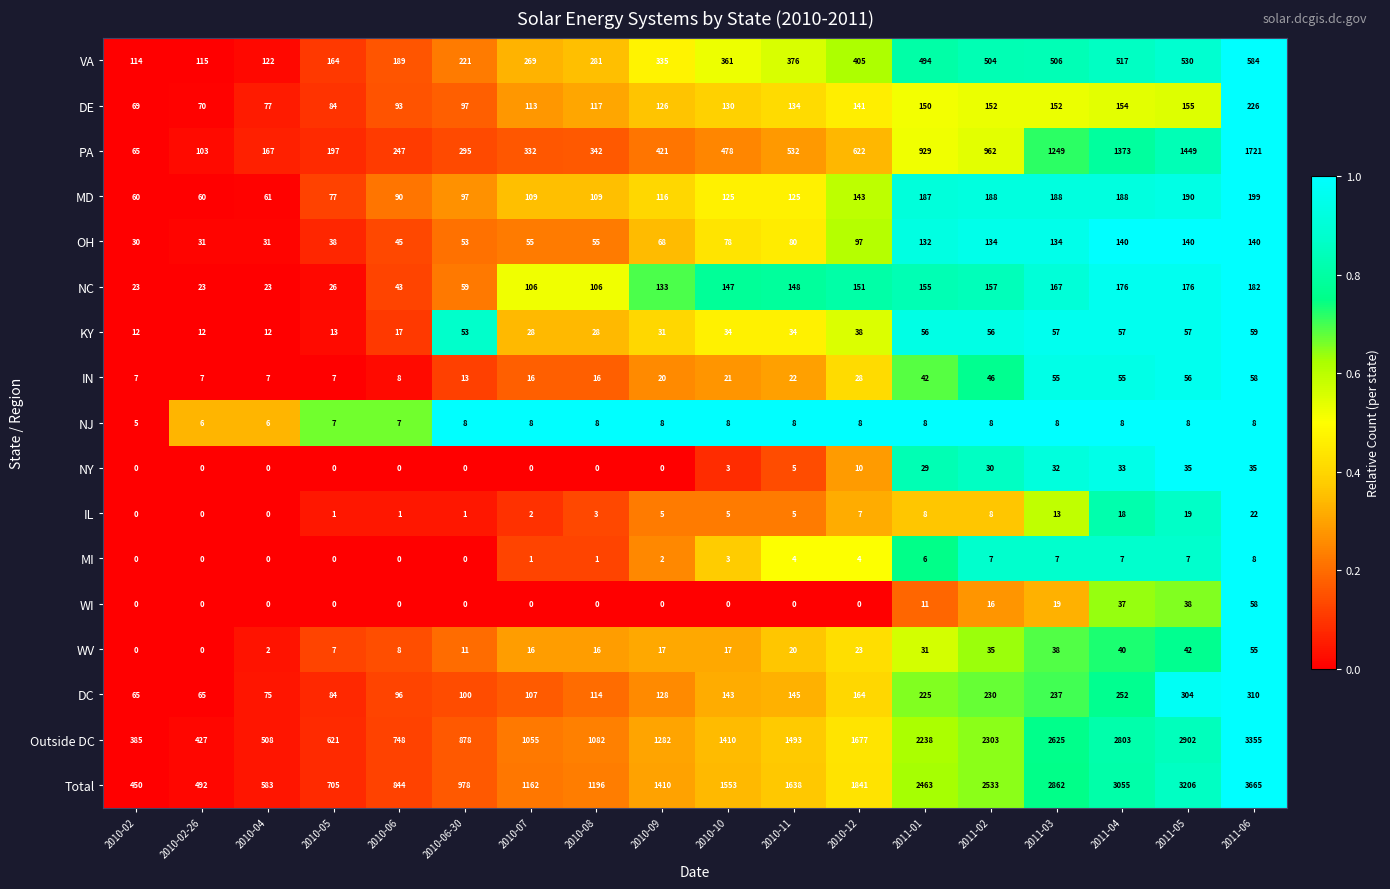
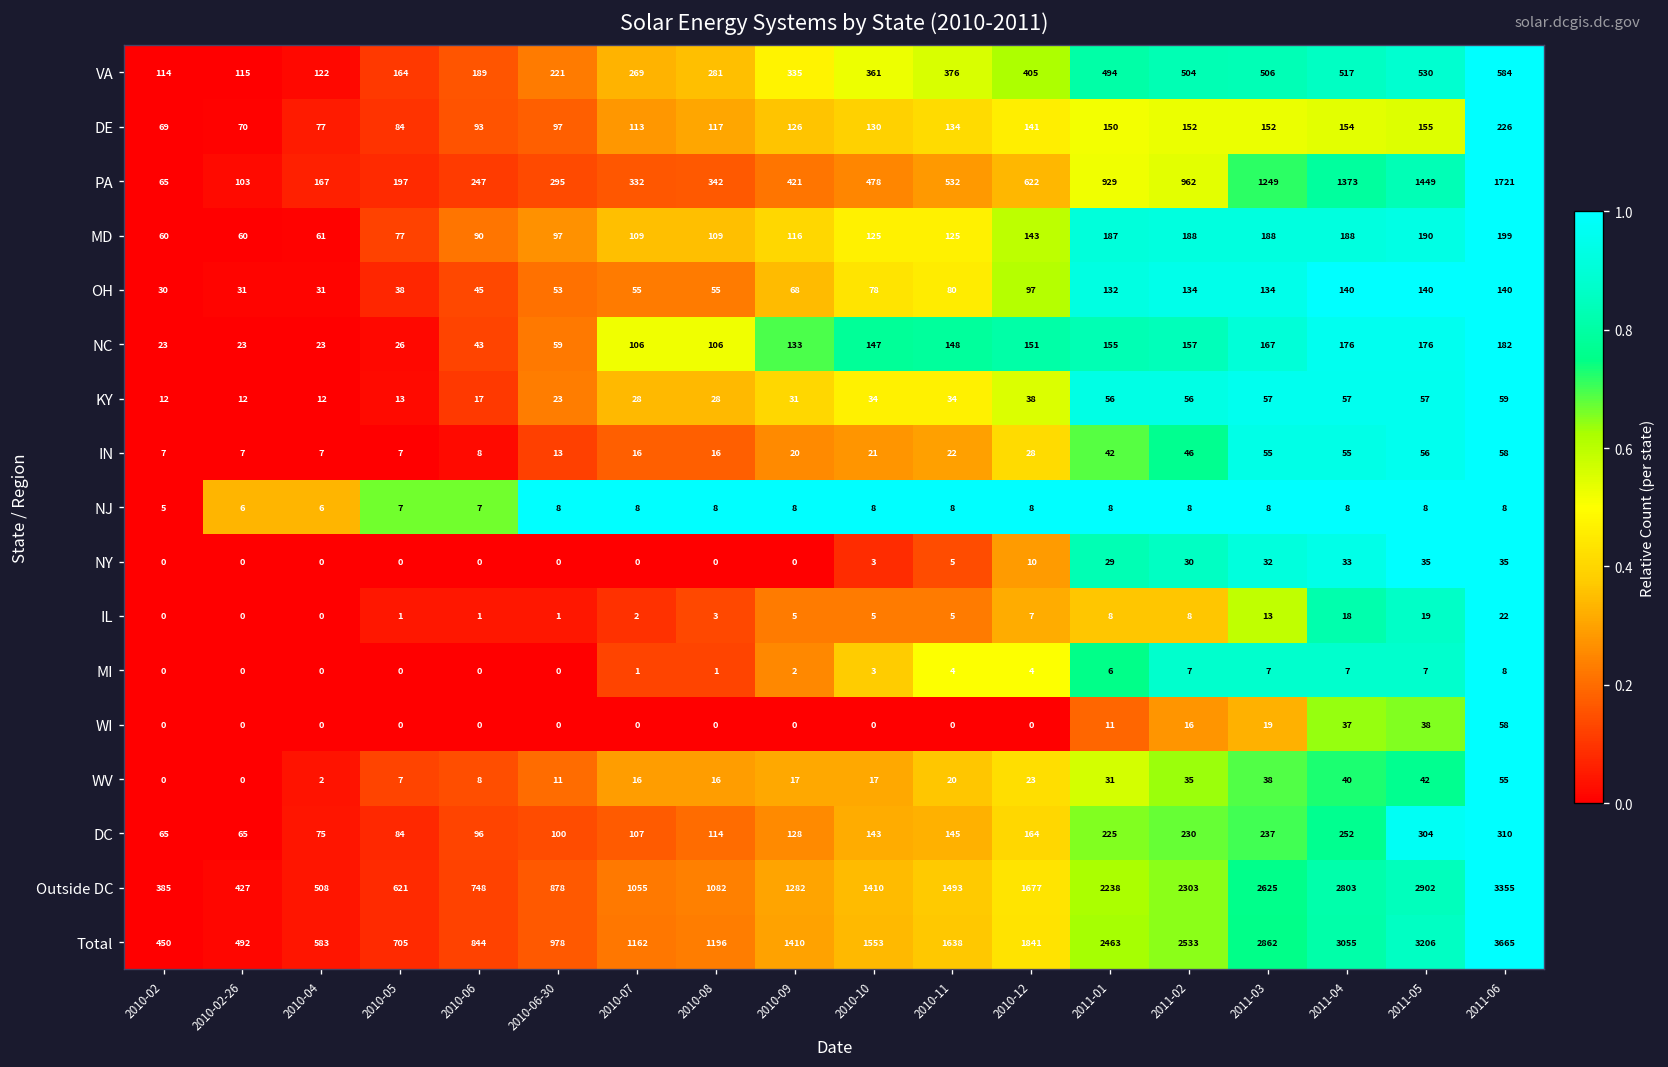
KY, 2010-06-30: 53 -> 23
